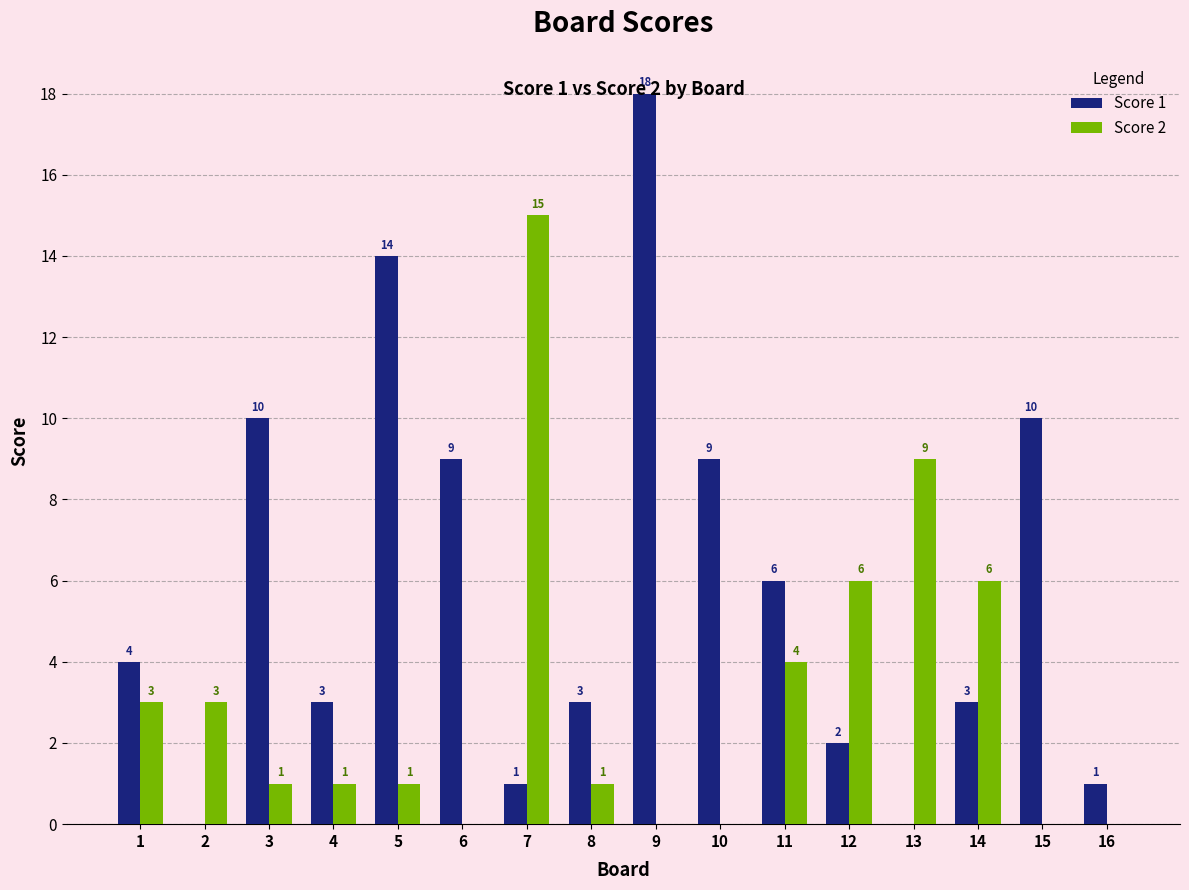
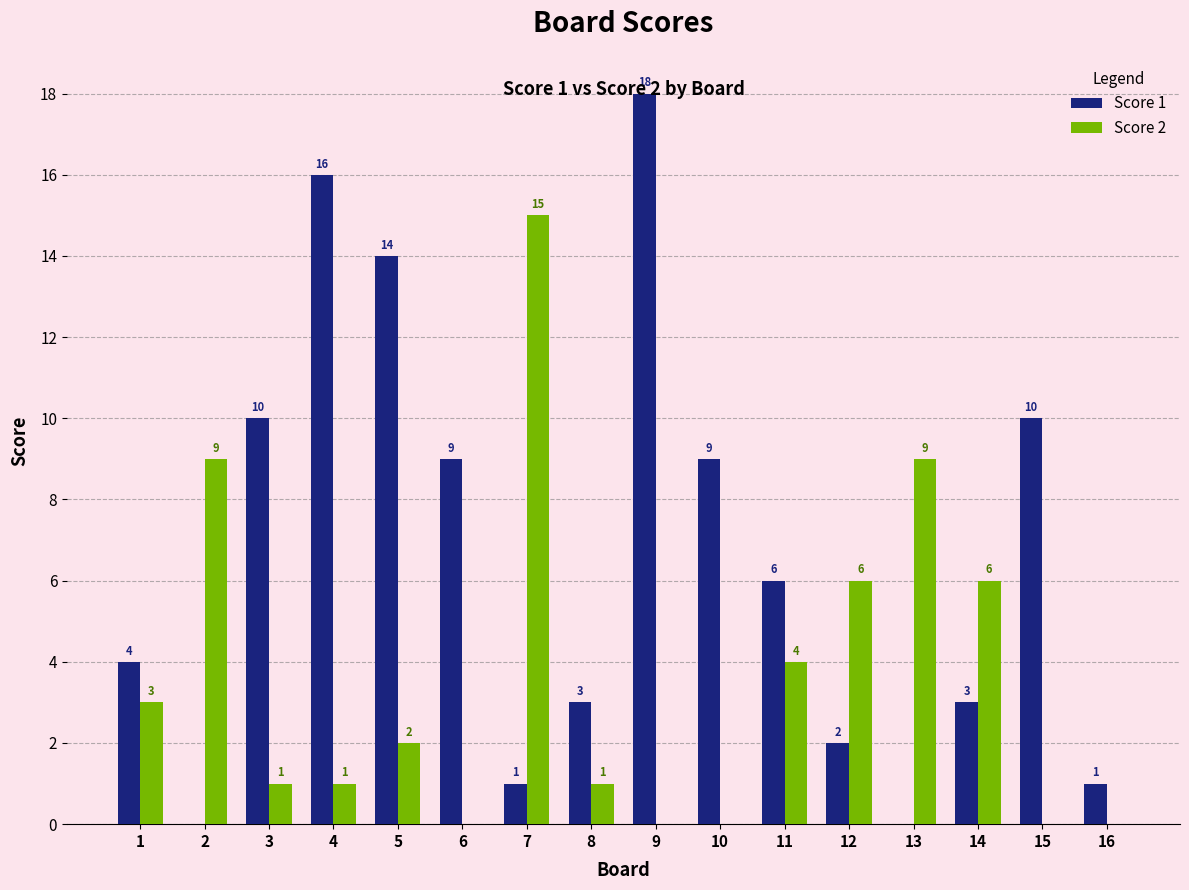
Score 2, 2: 3 -> 9
Score 1, 4: 3 -> 16
Score 2, 5: 1 -> 2
